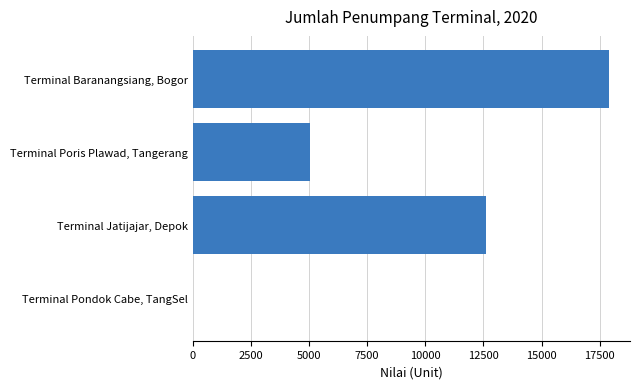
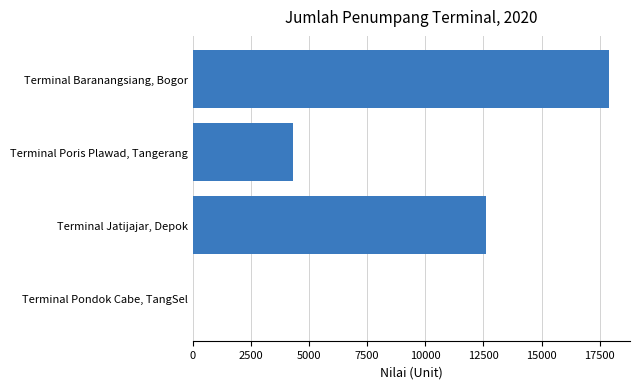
Terminal Poris Plawad, Tangerang: 5100 -> 4300
